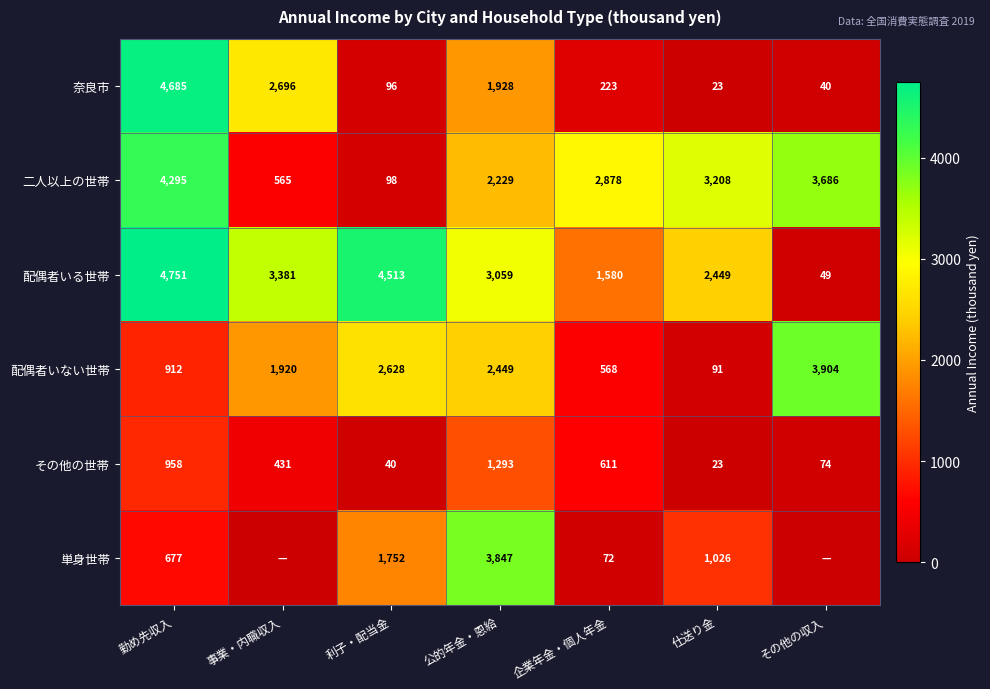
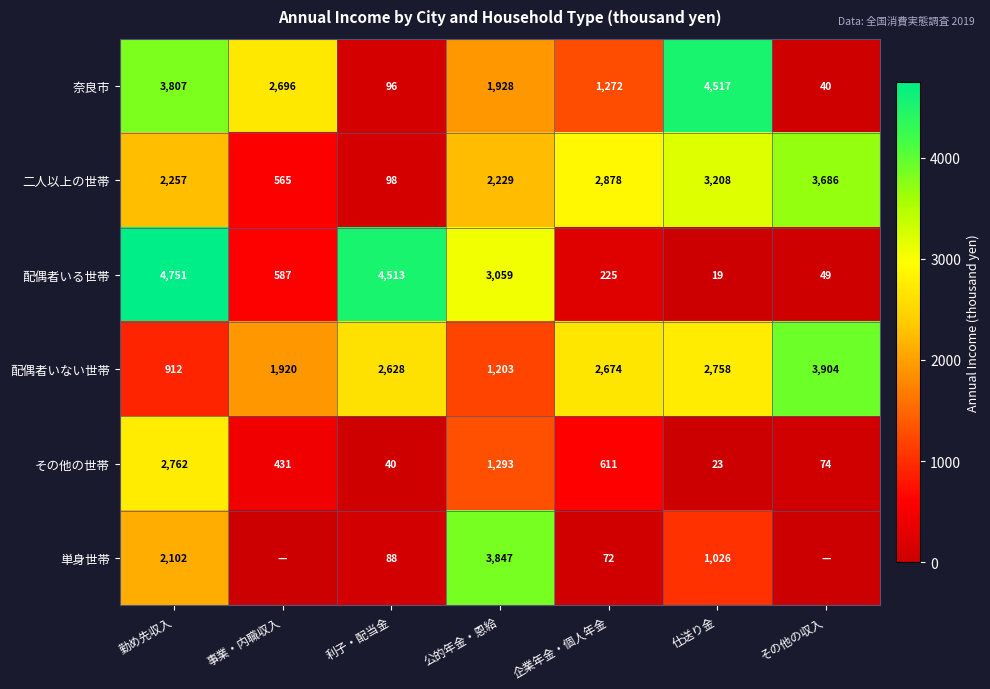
奈良市, 勤め先収入: 4,685 -> 3,807
奈良市, 企業年金・個人年金: 223 -> 1,272
奈良市, 仕送り金: 23 -> 4,517
二人以上の世帯, 勤め先収入: 4,295 -> 2,257
配偶者いる世帯, 事業・内職収入: 3,381 -> 587
配偶者いる世帯, 企業年金・個人年金: 1,580 -> 225
配偶者いる世帯, 仕送り金: 2,449 -> 19
配偶者いない世帯, 公的年金・恩給: 2,449 -> 1,203
配偶者いない世帯, 企業年金・個人年金: 568 -> 2,674
配偶者いない世帯, 仕送り金: 91 -> 2,758
その他の世帯, 勤め先収入: 958 -> 2,762
単身世帯, 勤め先収入: 677 -> 2,102
単身世帯, 利子・配当金: 1,752 -> 88
